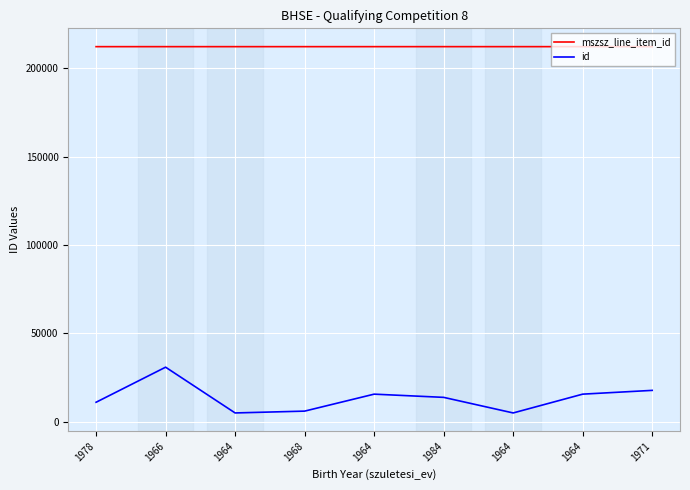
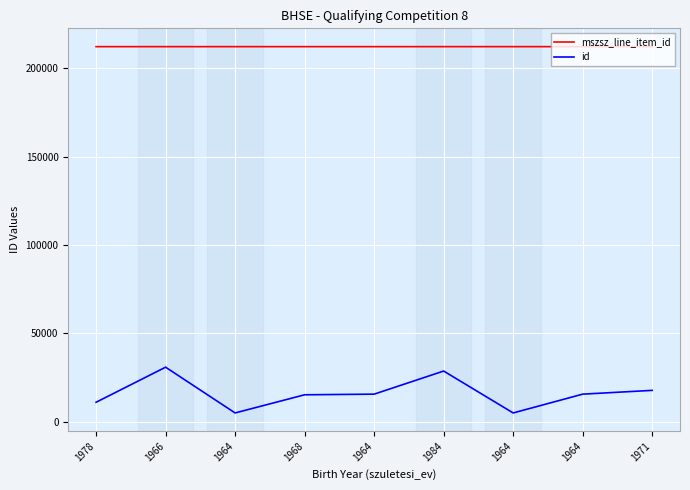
id, 1968: 6000 -> 15000
id, 1984: 14000 -> 29000
